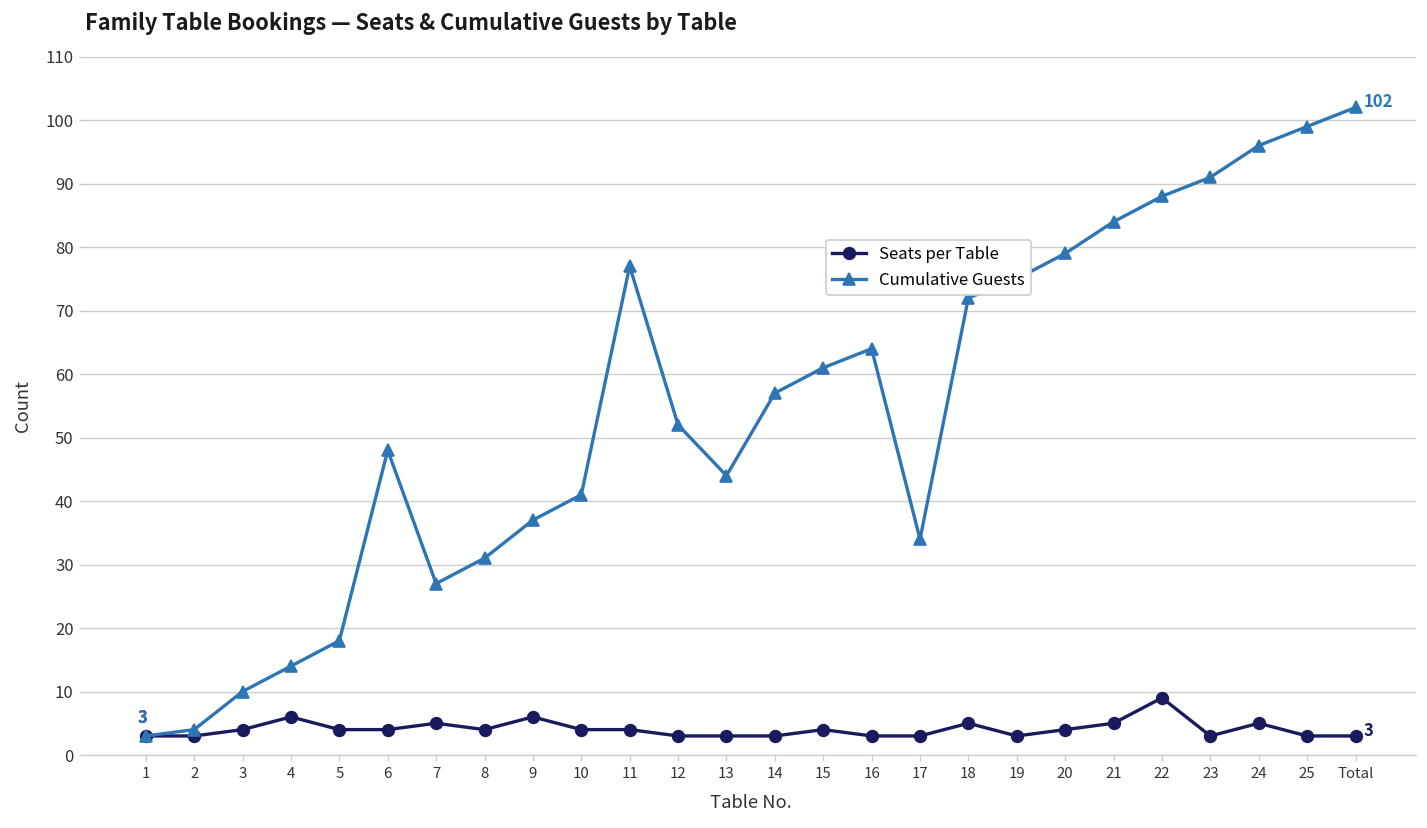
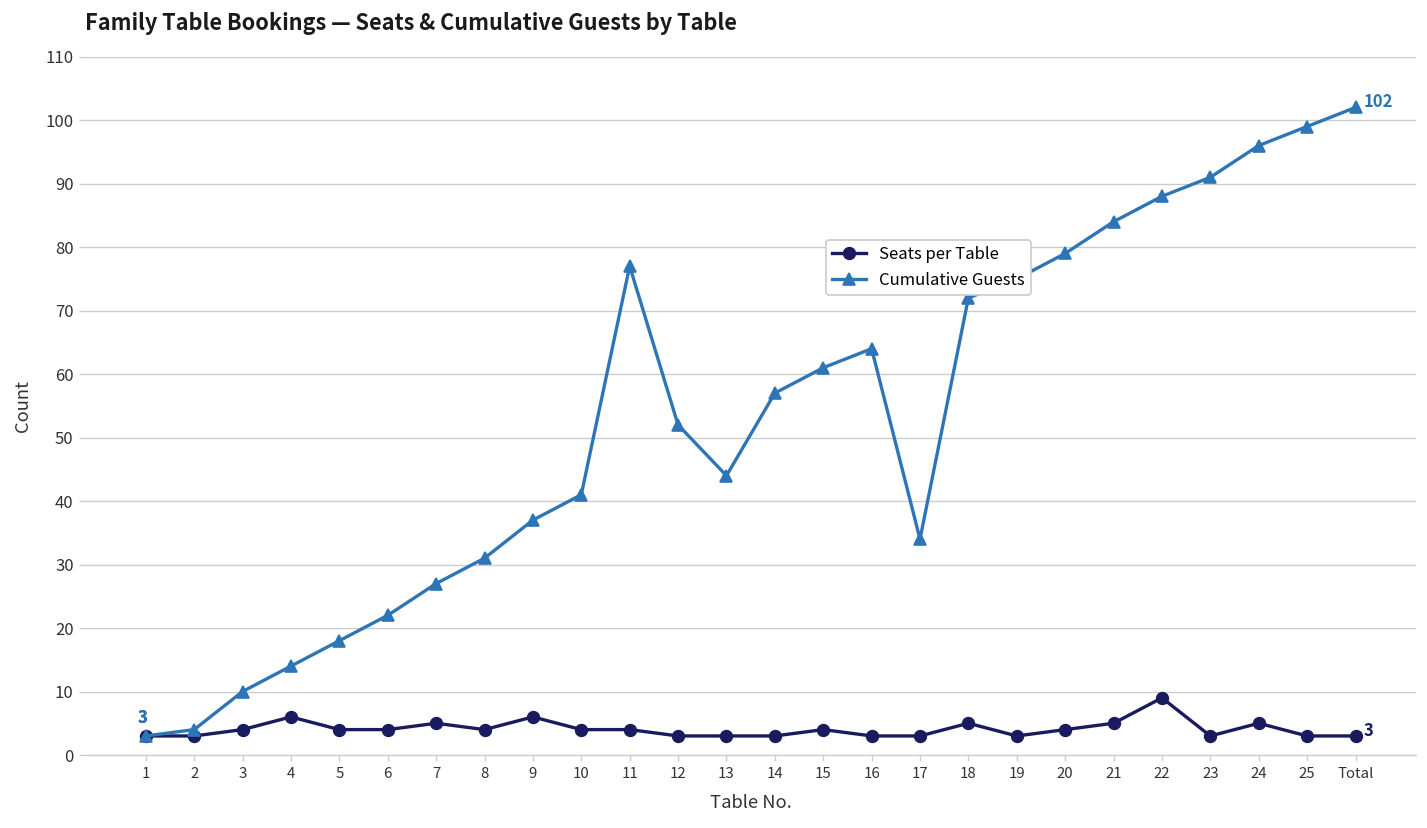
Cumulative Guests, 6: 48 -> 22
